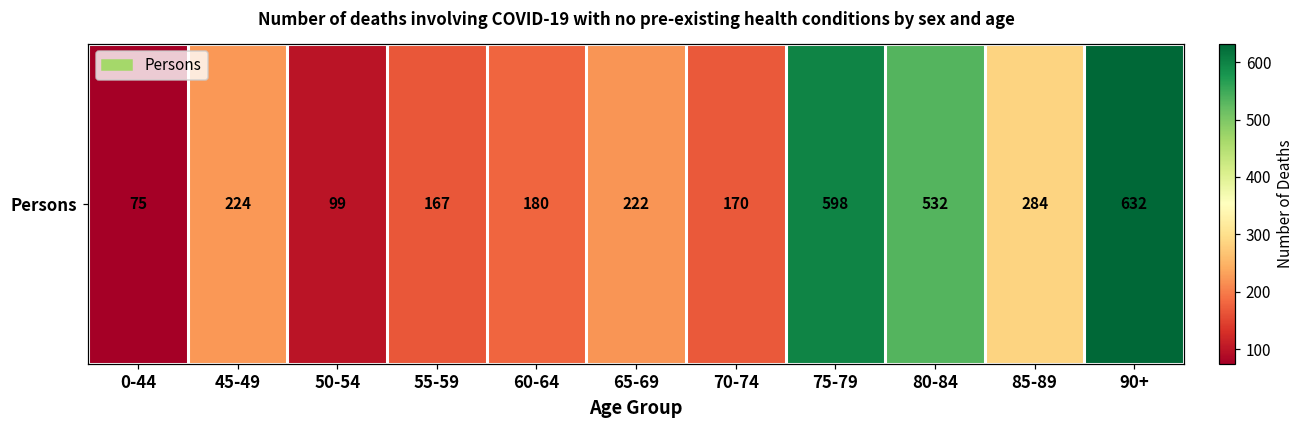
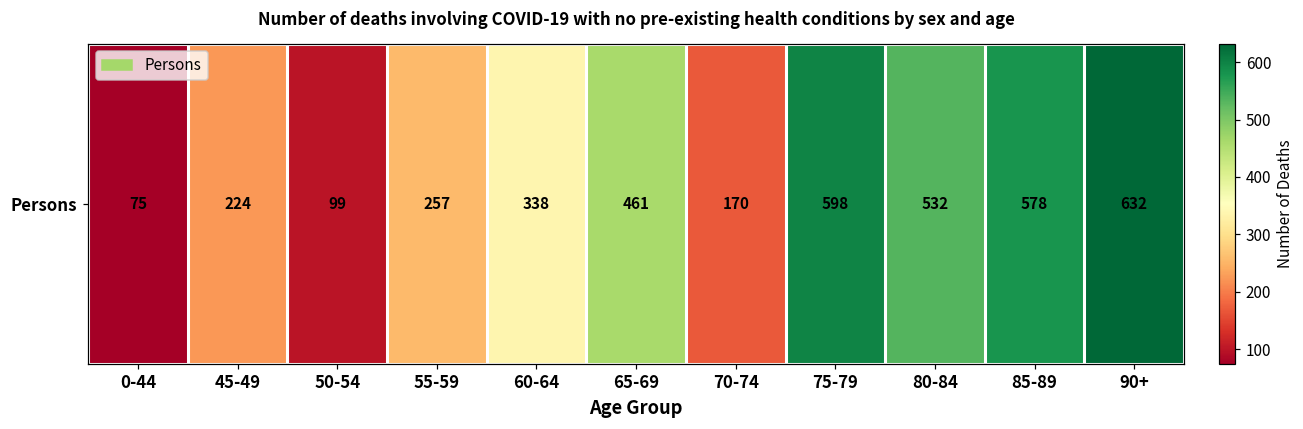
Persons, 55-59: 167 -> 257
Persons, 60-64: 180 -> 338
Persons, 65-69: 222 -> 461
Persons, 85-89: 284 -> 578
